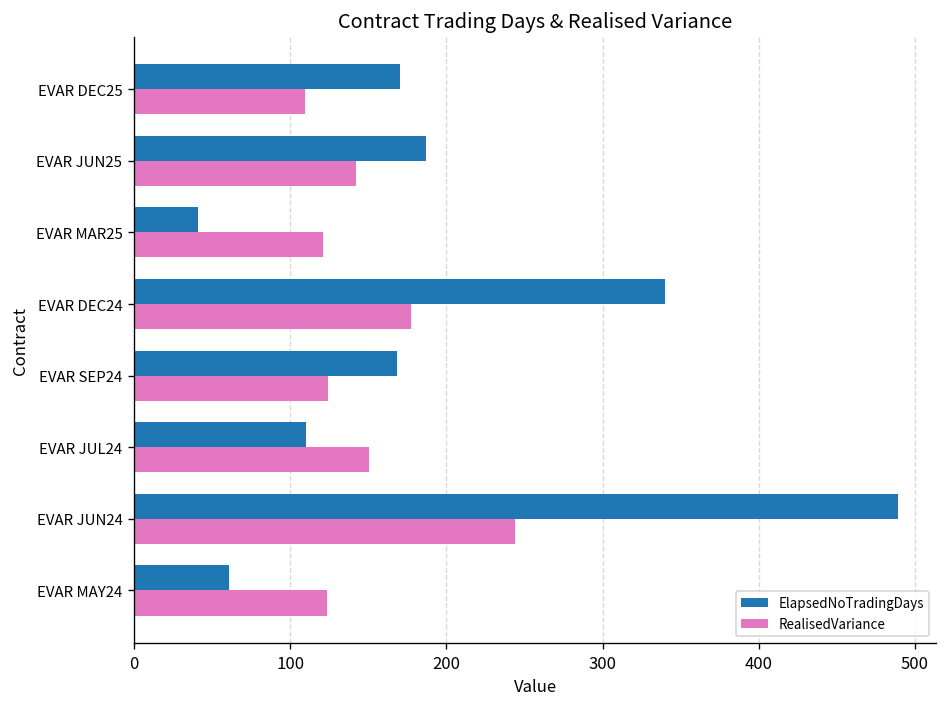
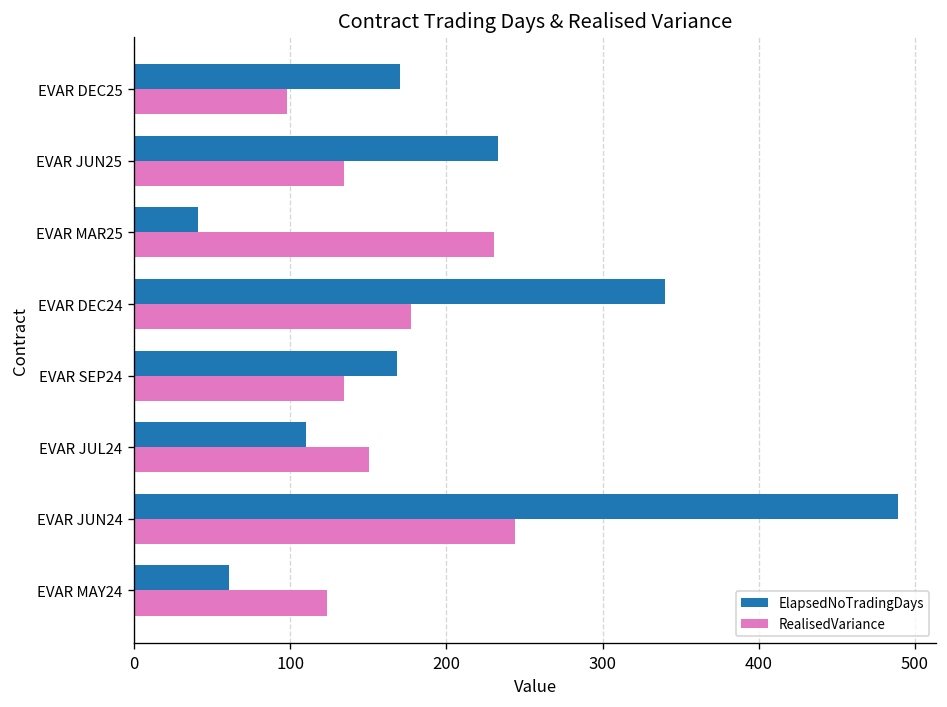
RealisedVariance, EVAR DEC25: 110 -> 98
ElapsedNoTradingDays, EVAR JUN25: 187 -> 233
RealisedVariance, EVAR JUN25: 142 -> 134
RealisedVariance, EVAR MAR25: 121 -> 231
RealisedVariance, EVAR SEP24: 124 -> 134
